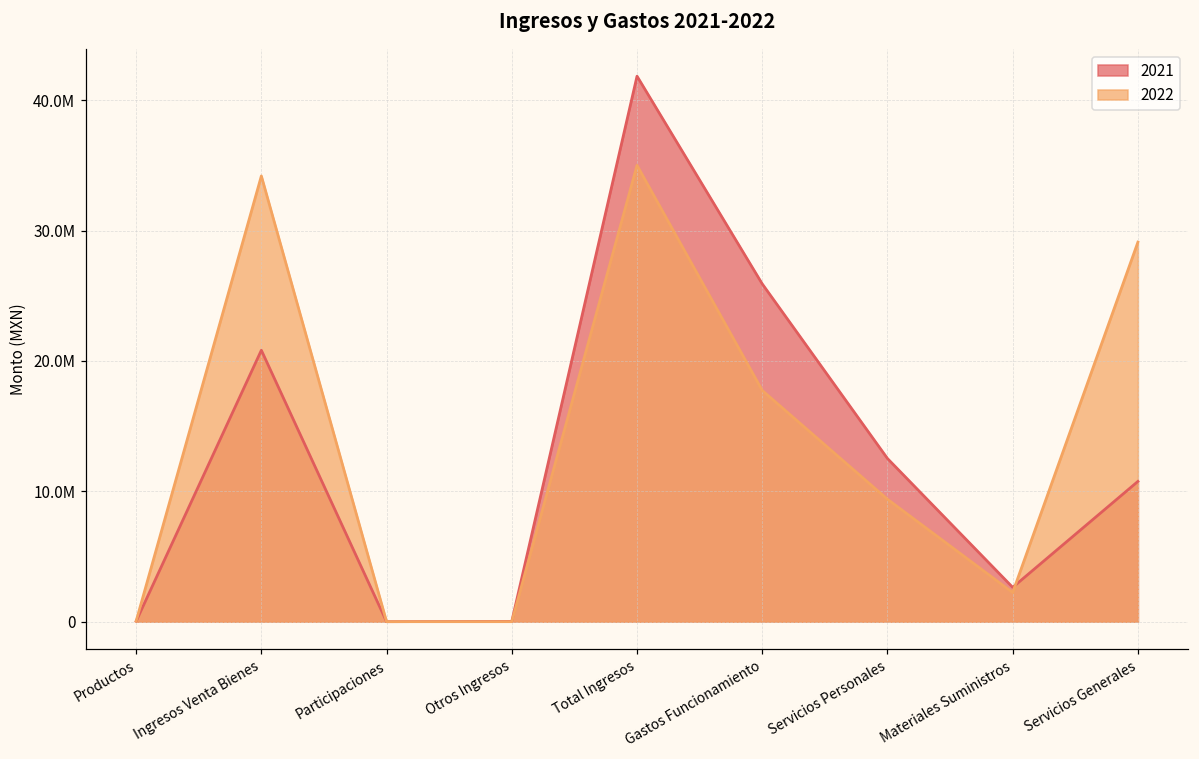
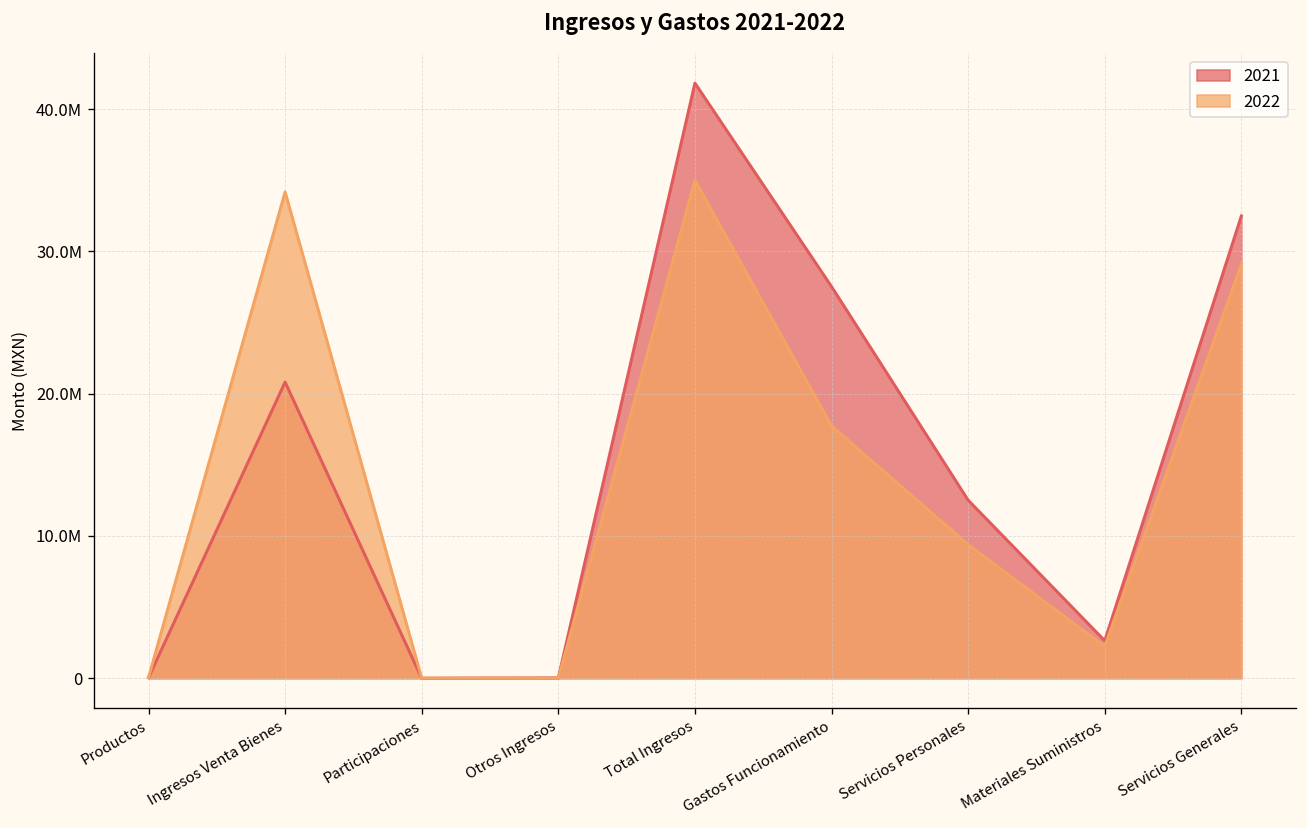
2021, Gastos Funcionamiento: 25900000 -> 27500000
2021, Servicios Generales: 10800000 -> 32500000
